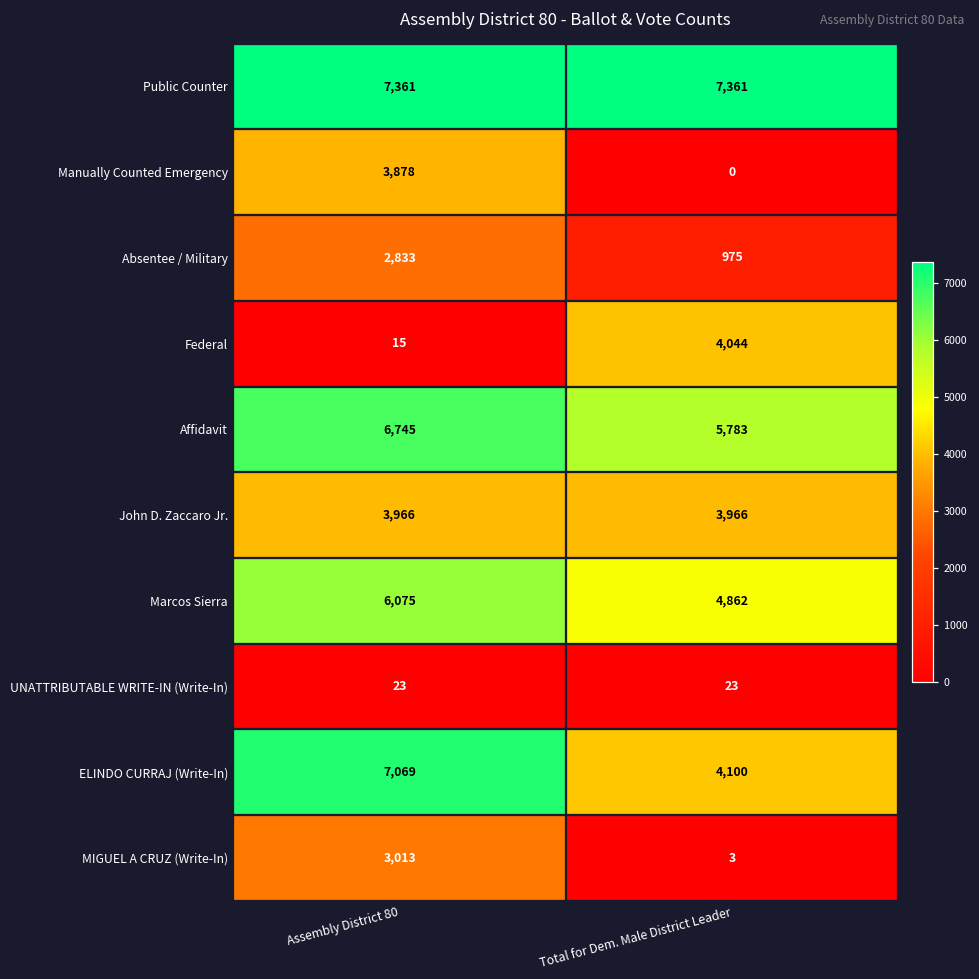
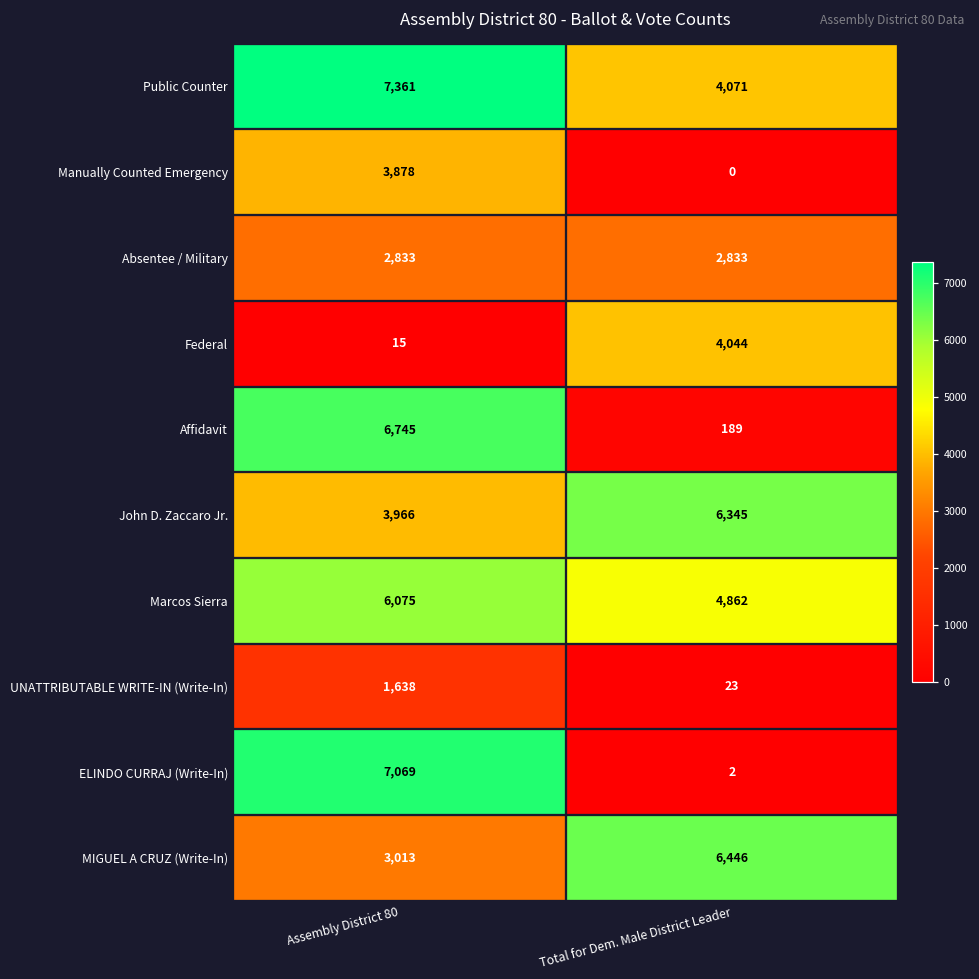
Public Counter, Total for Dem. Male District Leader: 7,361 -> 4,071
Absentee / Military, Total for Dem. Male District Leader: 975 -> 2,833
Affidavit, Total for Dem. Male District Leader: 5,783 -> 189
John D. Zaccaro Jr., Total for Dem. Male District Leader: 3,966 -> 6,345
UNATTRIBUTABLE WRITE-IN (Write-In), Assembly District 80: 23 -> 1,638
ELINDO CURRAJ (Write-In), Total for Dem. Male District Leader: 4,100 -> 2
MIGUEL A CRUZ (Write-In), Total for Dem. Male District Leader: 3 -> 6,446
